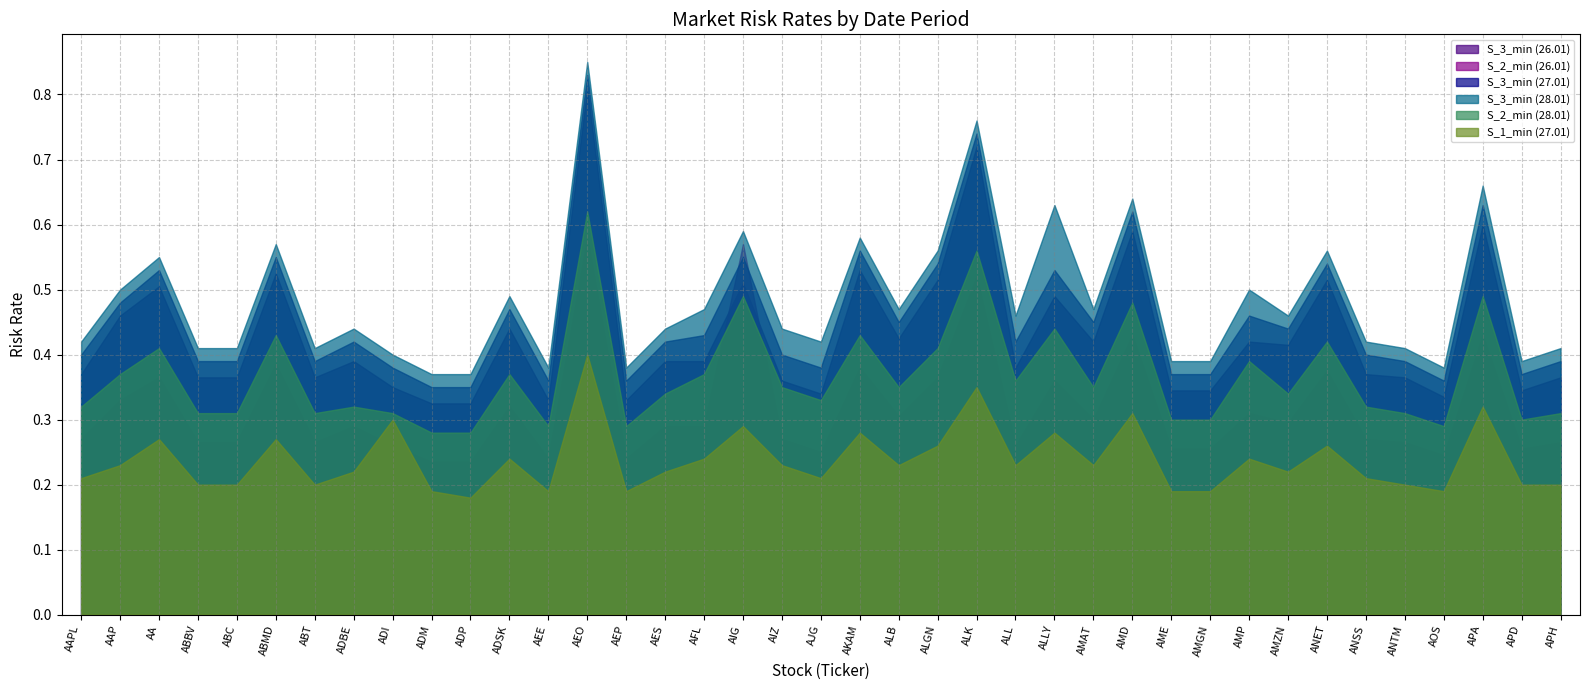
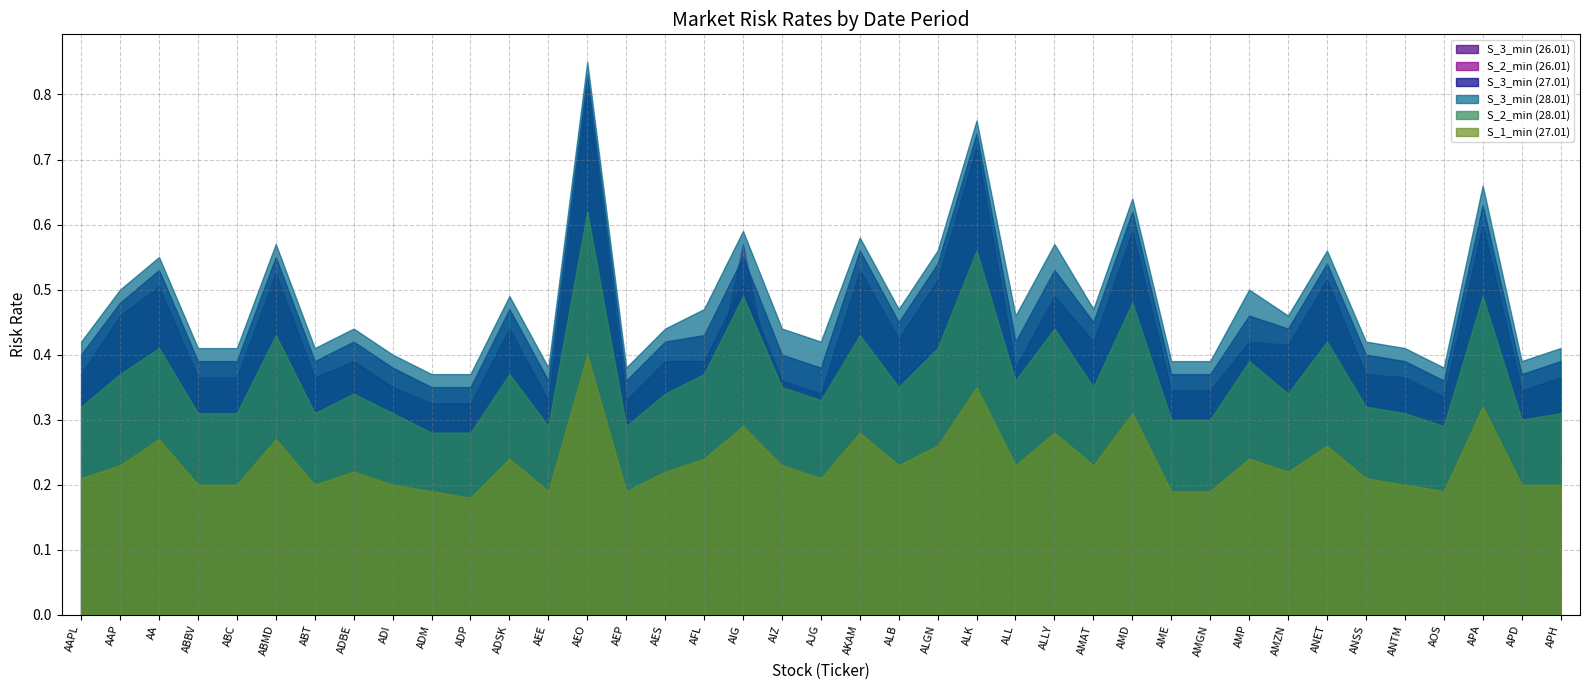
S_2_min (28.01), ADBE: 0.32 -> 0.34
S_1_min (27.01), ADI: 0.3 -> 0.2
S_3_min (28.01), ALLY: 0.63 -> 0.57
